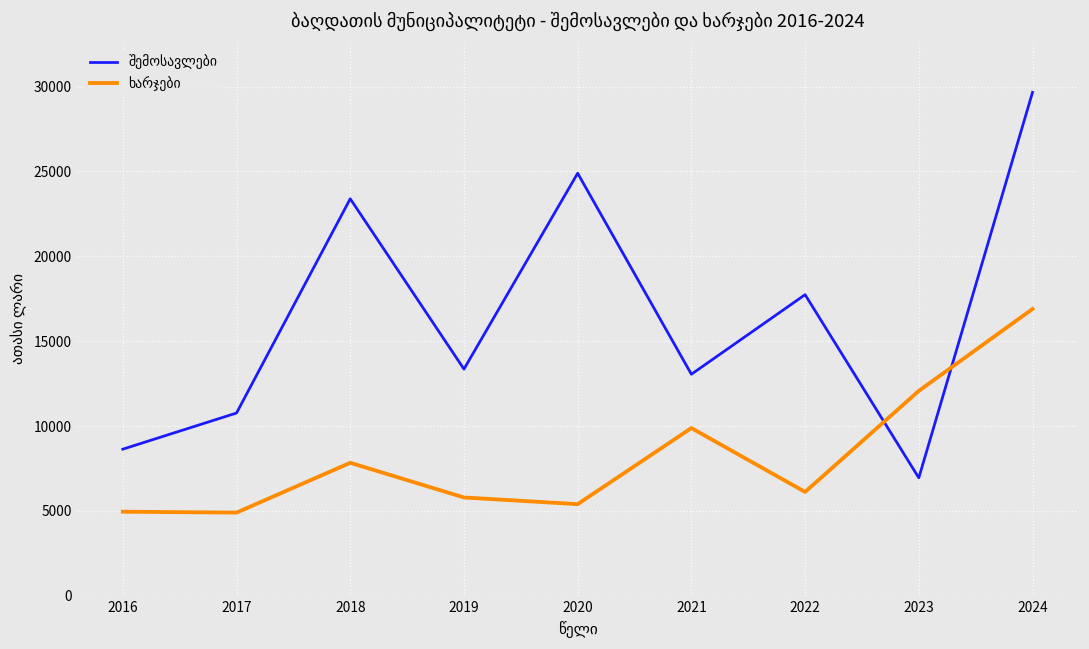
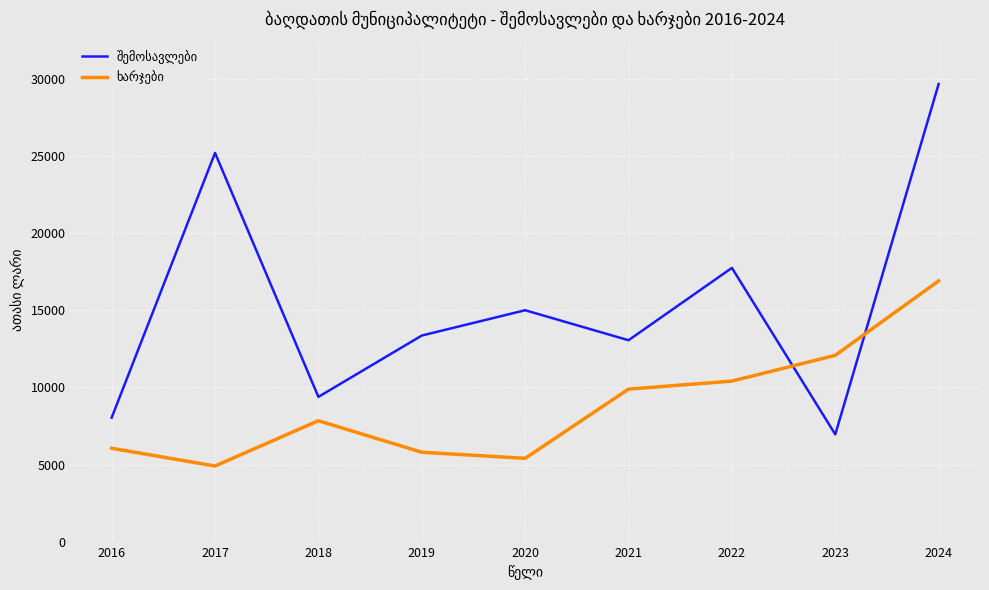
შემოსავლები, 2016: 8600 -> 8000
ხარჯები, 2016: 5000 -> 6100
შემოსავლები, 2017: 10800 -> 25200
შემოსავლები, 2018: 23400 -> 9400
შემოსავლები, 2020: 24900 -> 15000
ხარჯები, 2022: 6100 -> 10400
